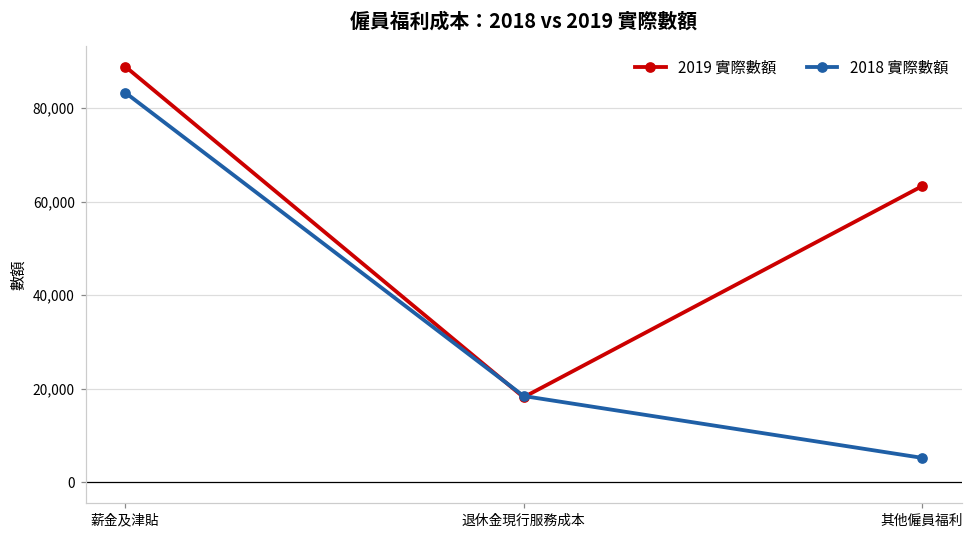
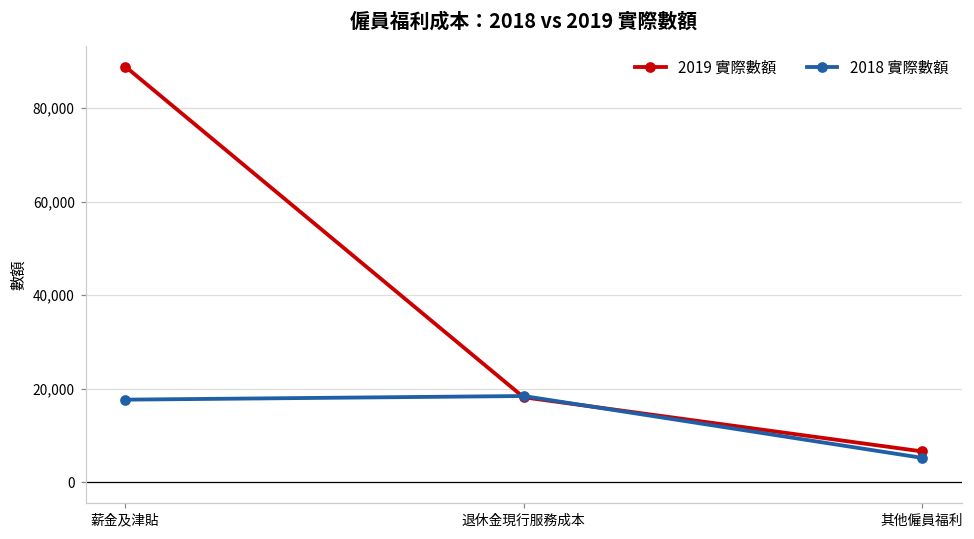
2018 實際數額, 薪金及津貼: 83,000 -> 18,000
2019 實際數額, 其他僱員福利: 63,000 -> 7,000
